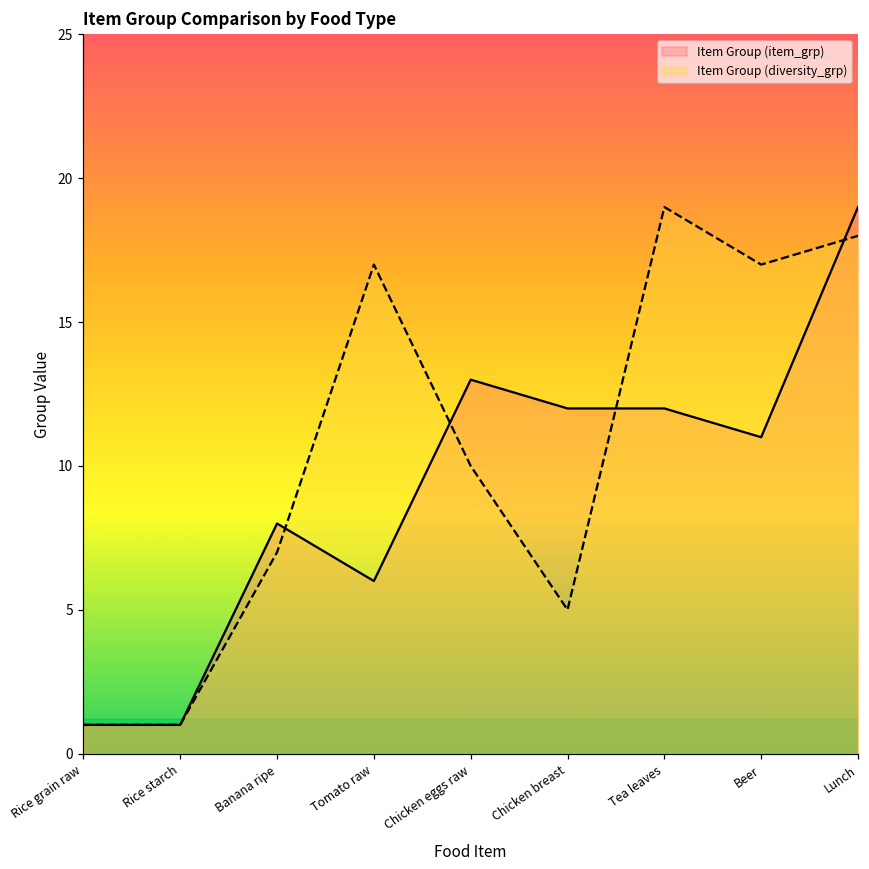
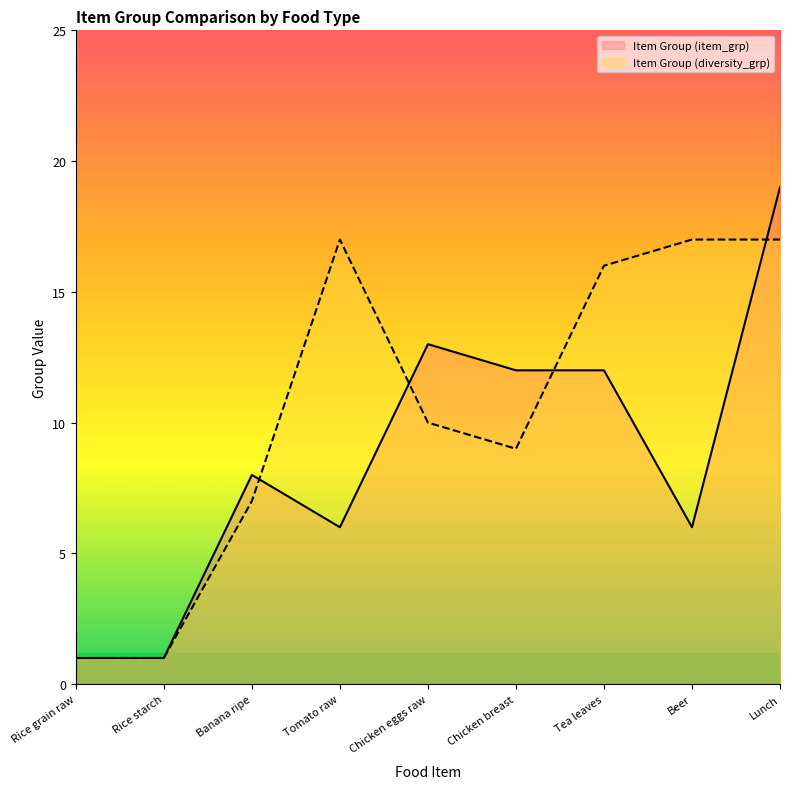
Item Group (diversity_grp), Chicken breast: 5 -> 9
Item Group (diversity_grp), Tea leaves: 19 -> 16
Item Group (item_grp), Beer: 11 -> 6
Item Group (diversity_grp), Lunch: 18 -> 17
